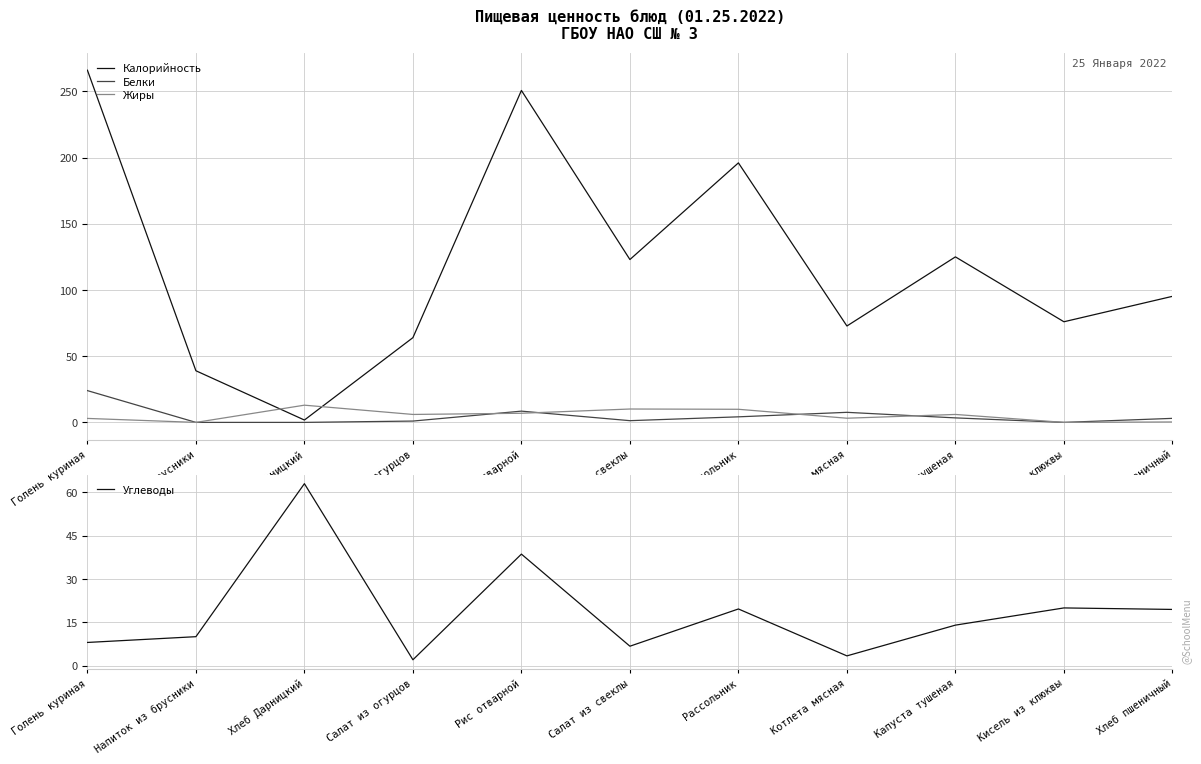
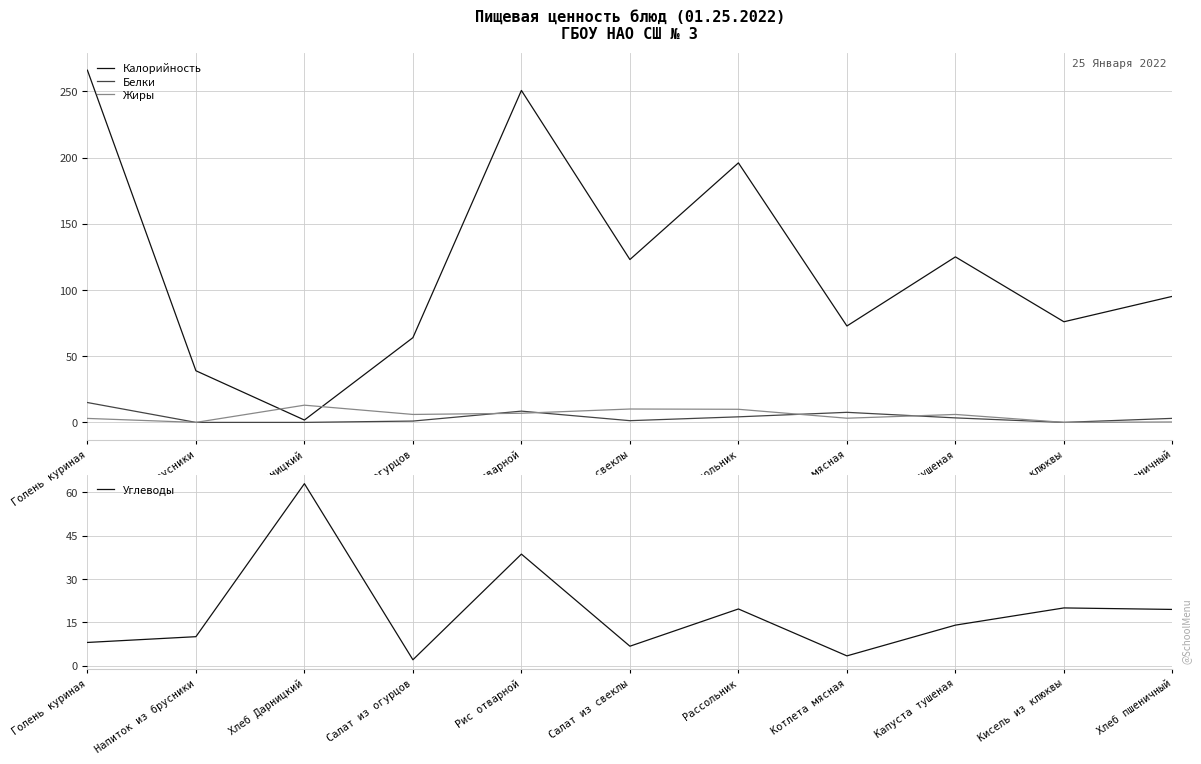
Пищевая ценность блюд (01.25.2022) ГБОУ НАО СШ № 3, Белки, Голень куриная: 24 -> 15
